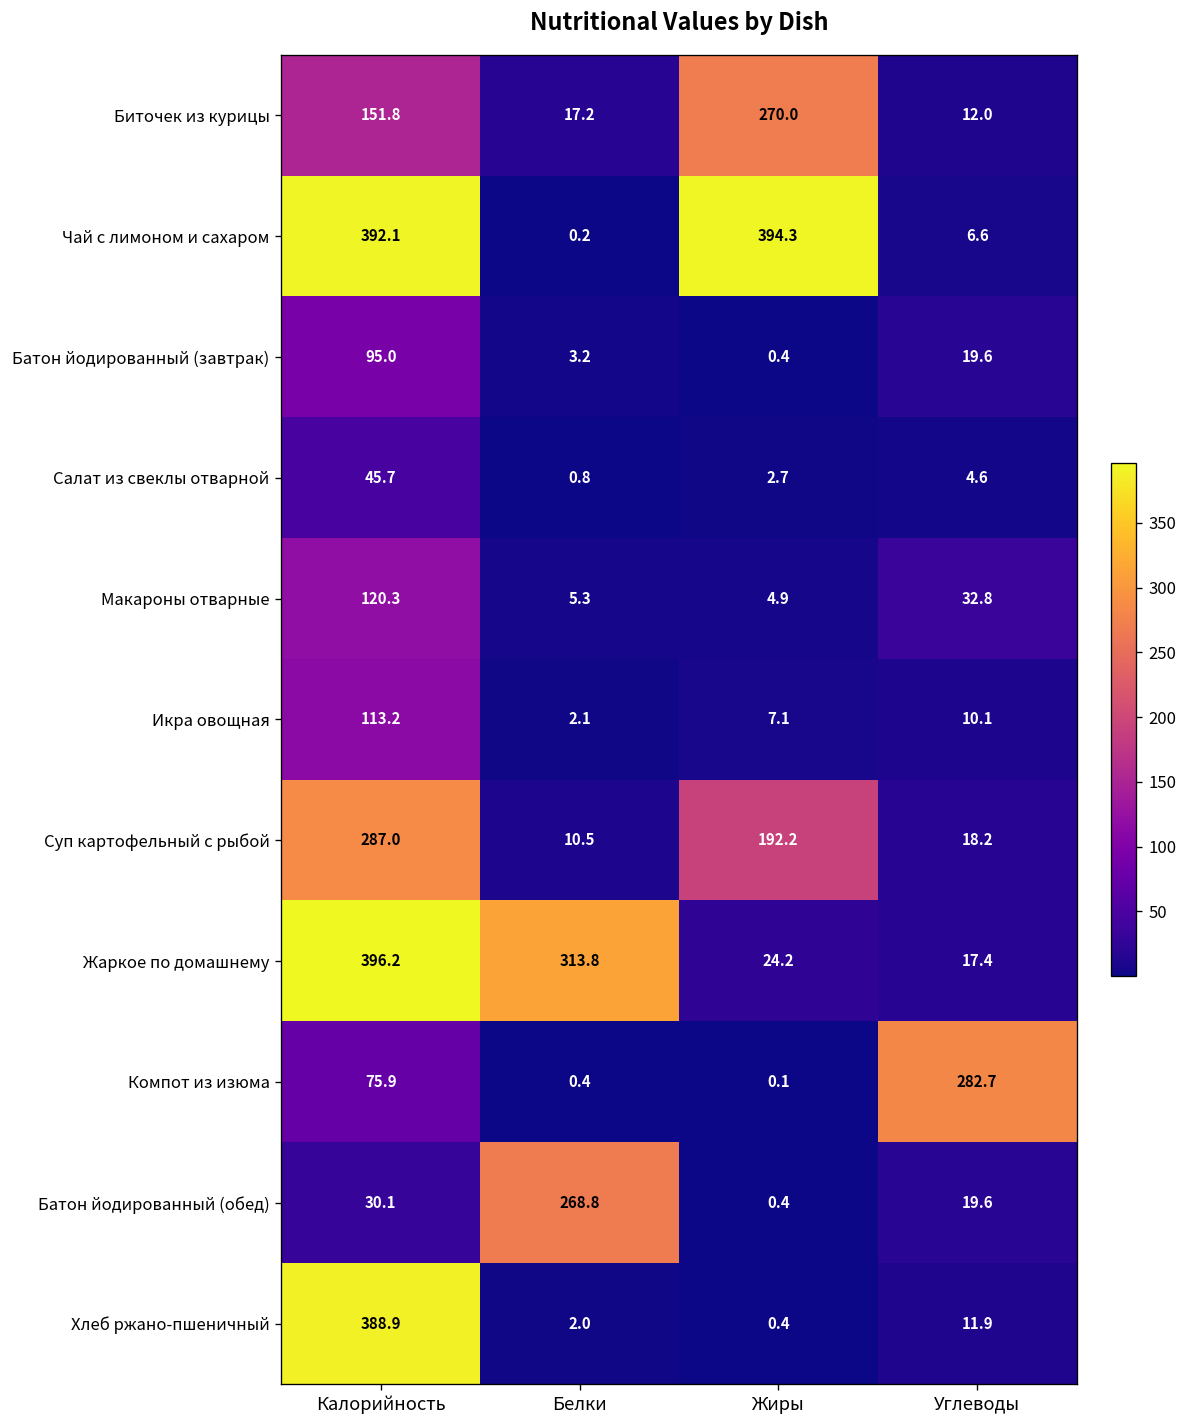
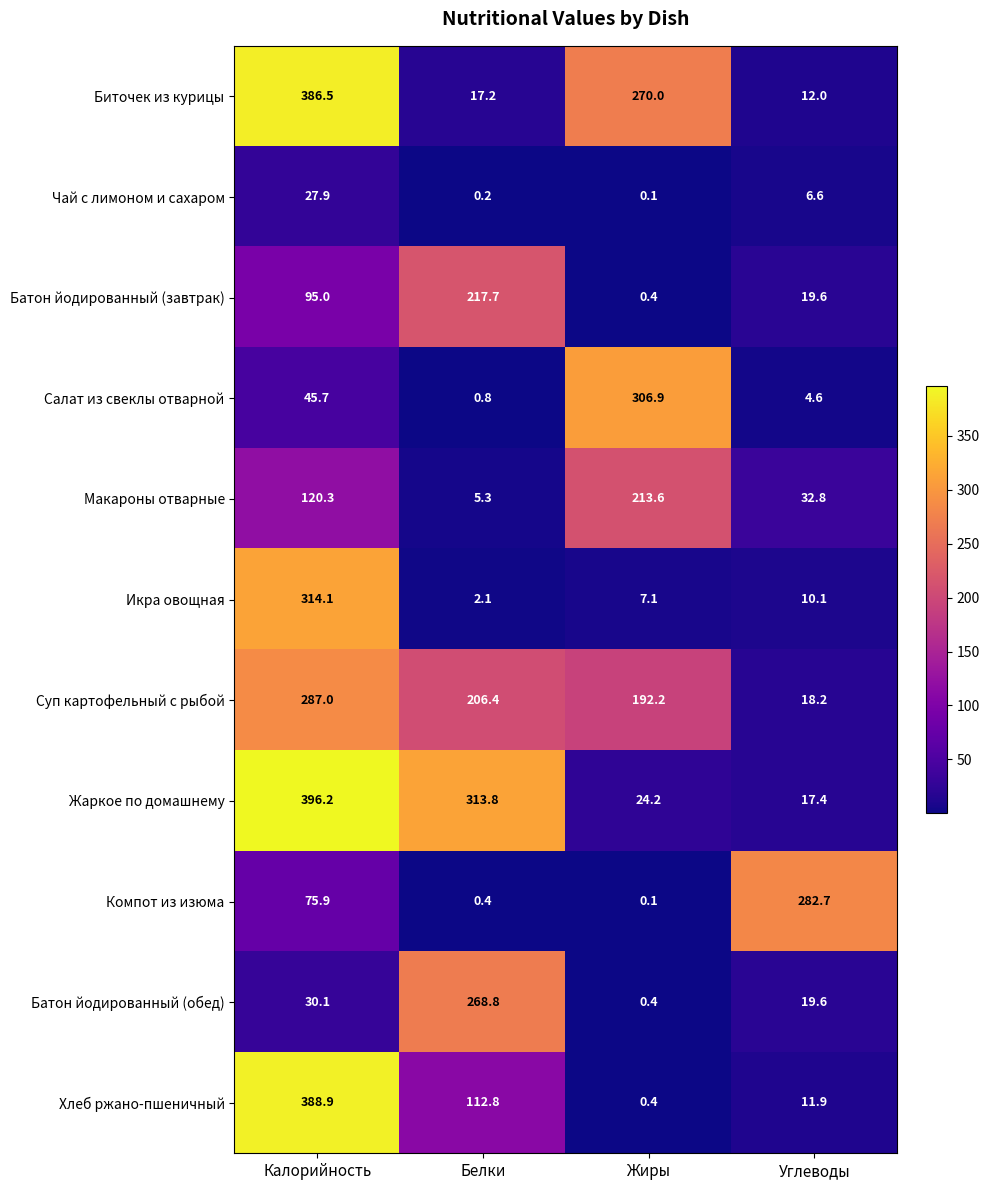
Биточек из курицы, Калорийность: 151.8 -> 386.5
Чай с лимоном и сахаром, Калорийность: 392.1 -> 27.9
Чай с лимоном и сахаром, Жиры: 394.3 -> 0.1
Батон йодированный (завтрак), Белки: 3.2 -> 217.7
Салат из свеклы отварной, Жиры: 2.7 -> 306.9
Макароны отварные, Жиры: 4.9 -> 213.6
Икра овощная, Калорийность: 113.2 -> 314.1
Суп картофельный с рыбой, Белки: 10.5 -> 206.4
Хлеб ржано-пшеничный, Белки: 2.0 -> 112.8
